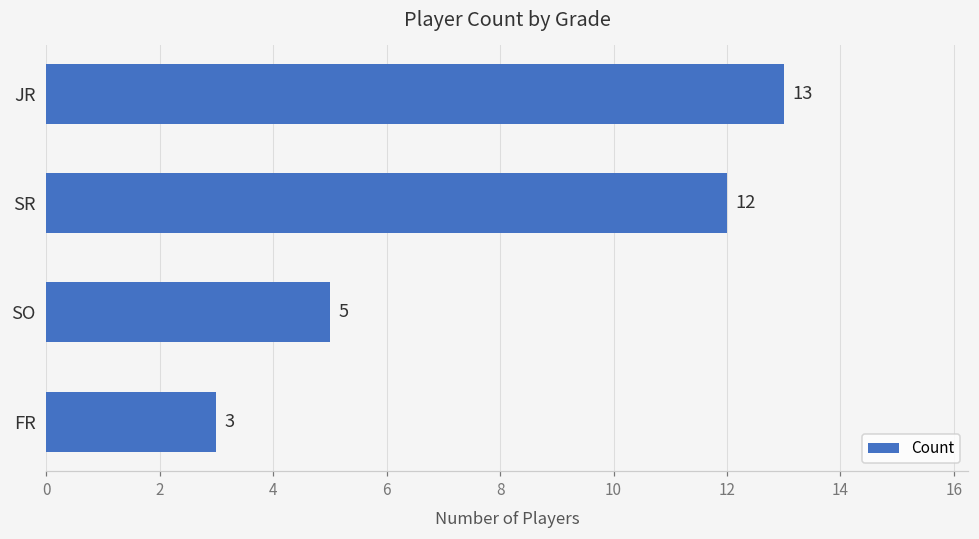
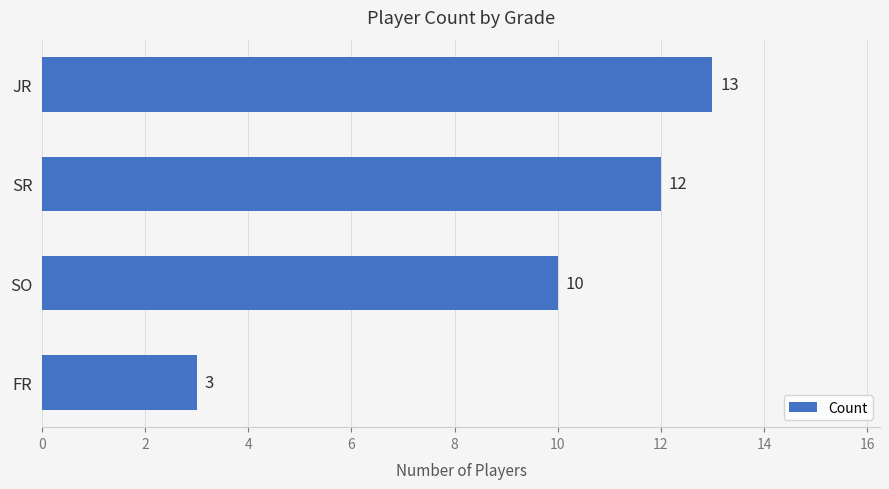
SO: 5 -> 10
